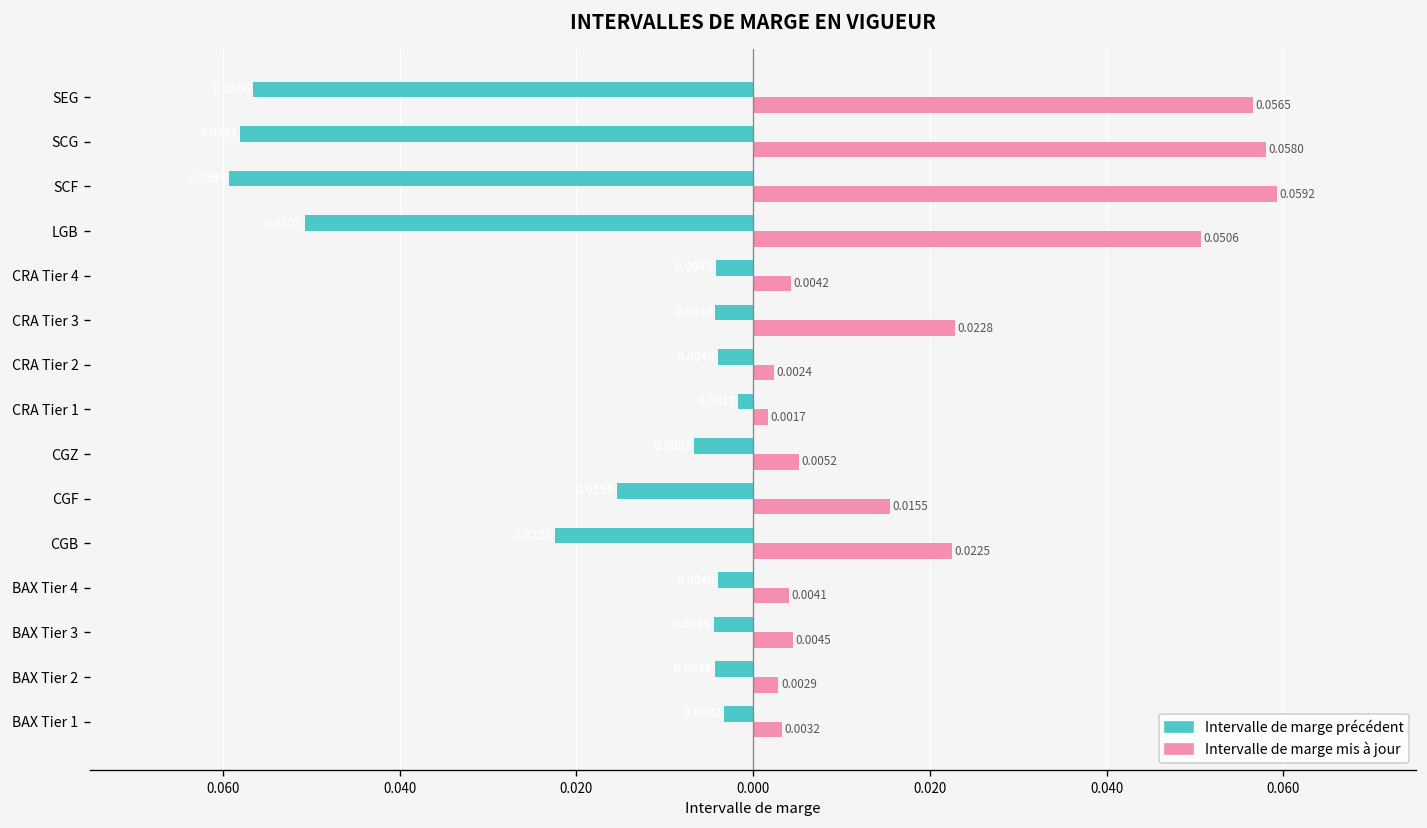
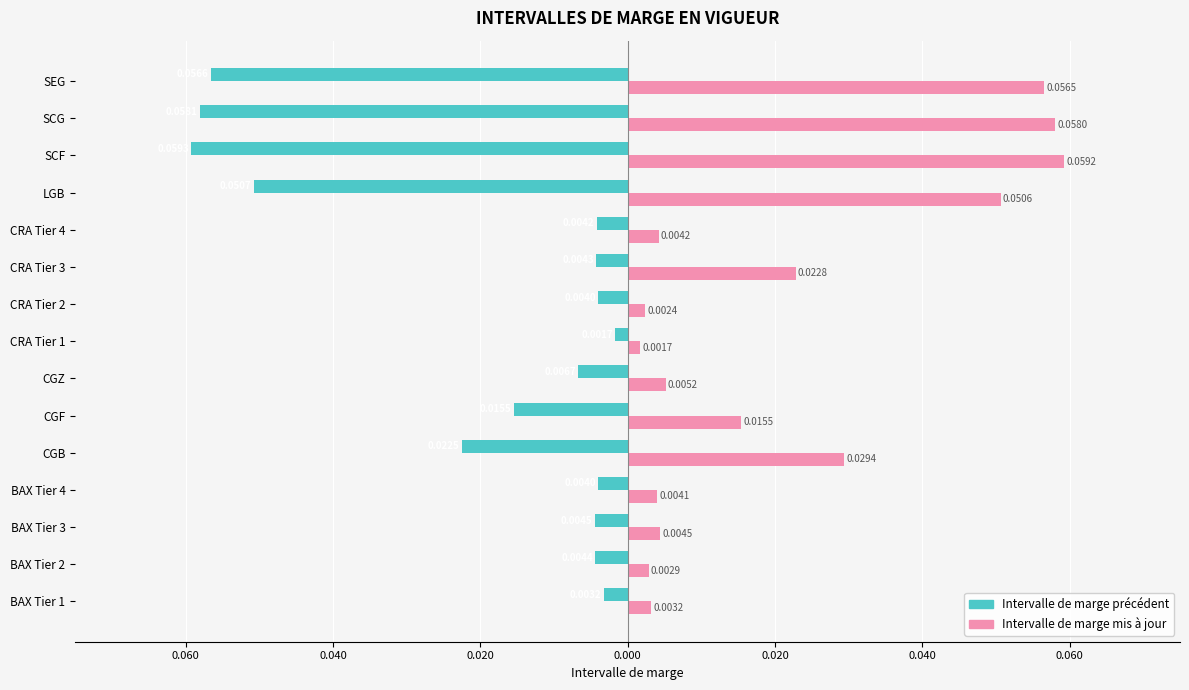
Intervalle de marge mis à jour, CGB: 0.0225 -> 0.0294
